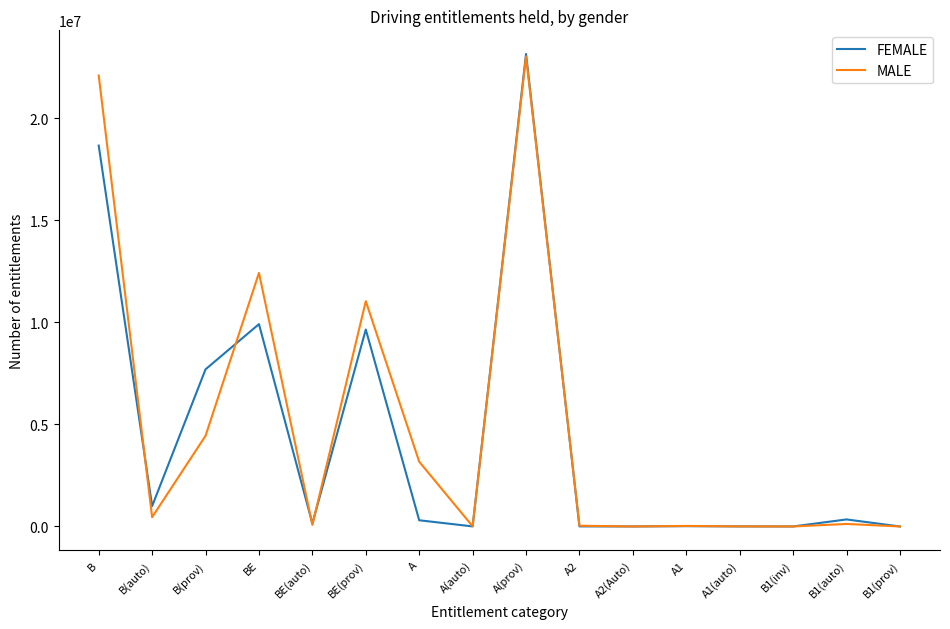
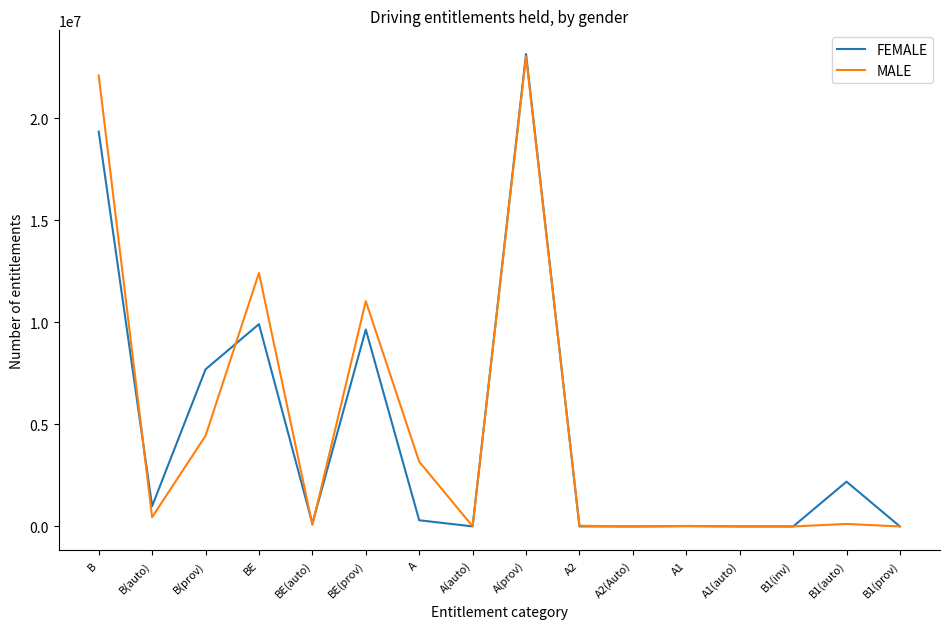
FEMALE, B: 18700000 -> 19300000
FEMALE, B1(auto): 300000 -> 2200000
